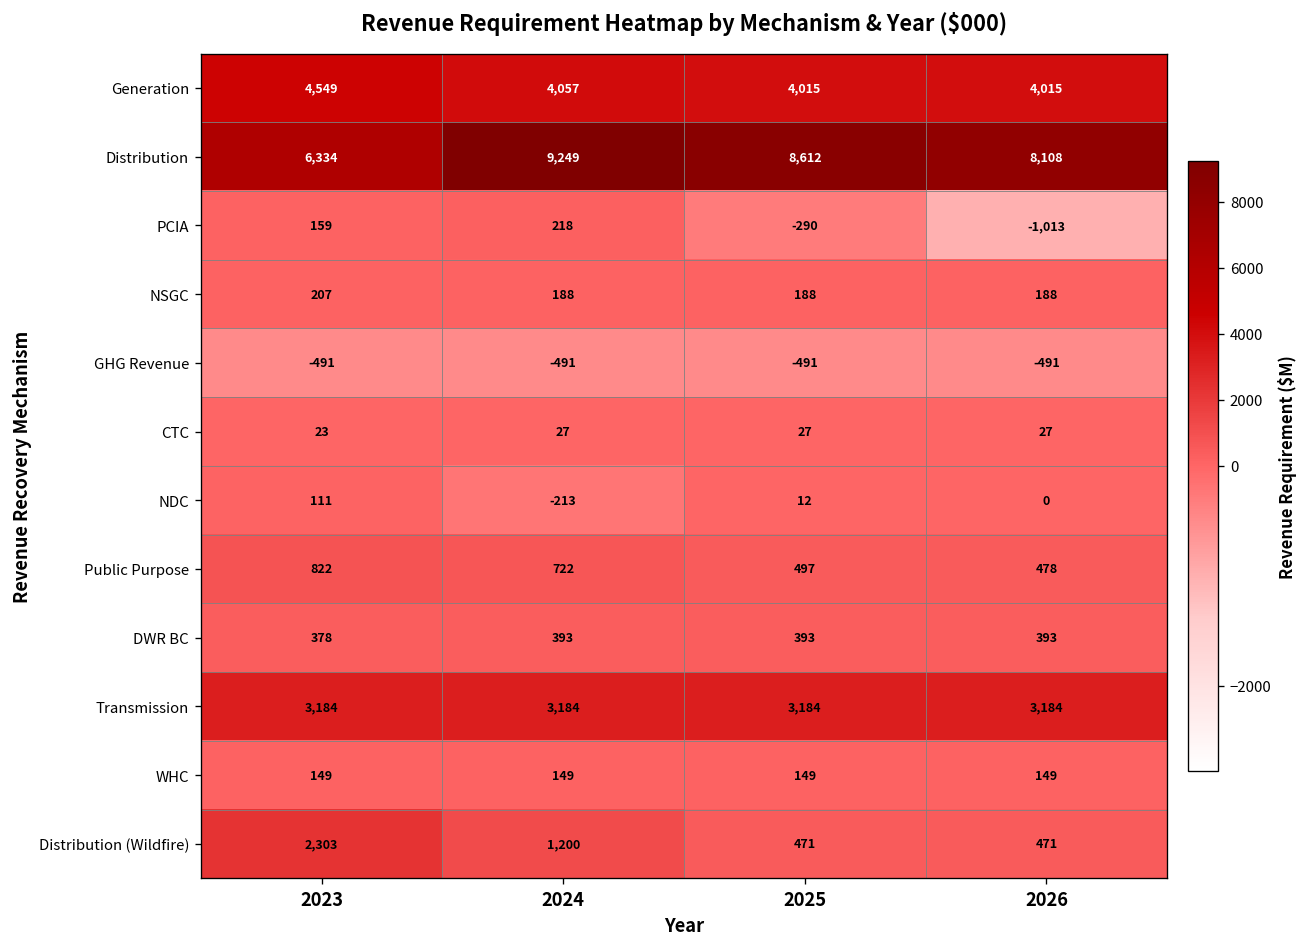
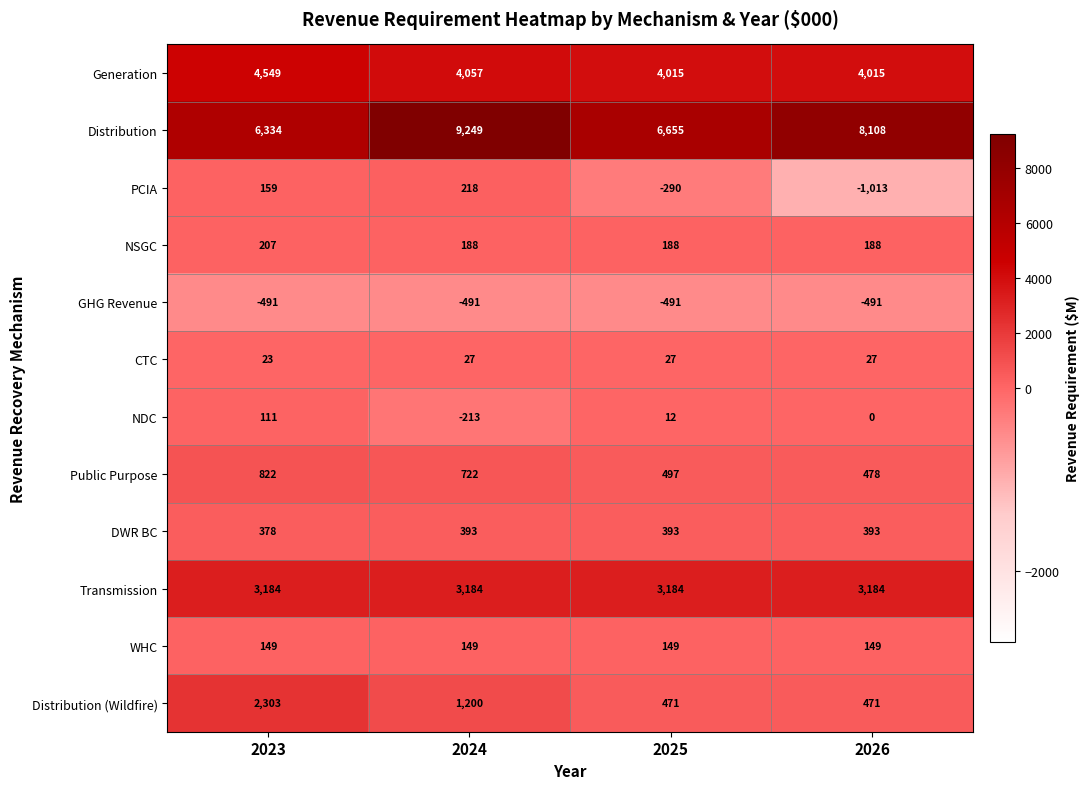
Distribution, 2025: 8,612 -> 6,655
